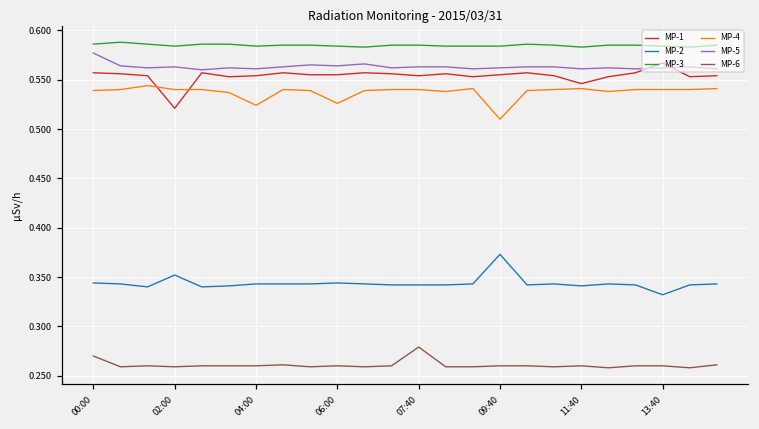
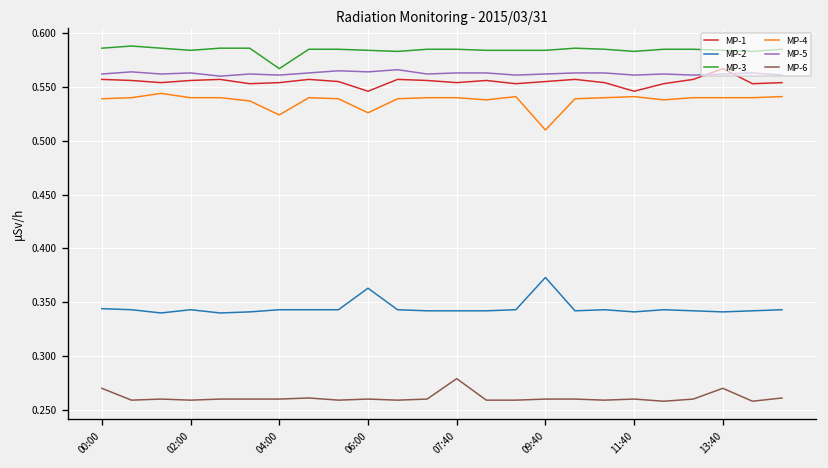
MP-5, 00:00: 0.58 -> 0.56
MP-1, 02:00: 0.52 -> 0.56
MP-2, 02:00: 0.35 -> 0.34
MP-3, 04:00: 0.58 -> 0.57
MP-1, 06:00: 0.56 -> 0.55
MP-2, 06:00: 0.34 -> 0.36
MP-2, 13:40: 0.33 -> 0.34
MP-6, 13:40: 0.26 -> 0.27
